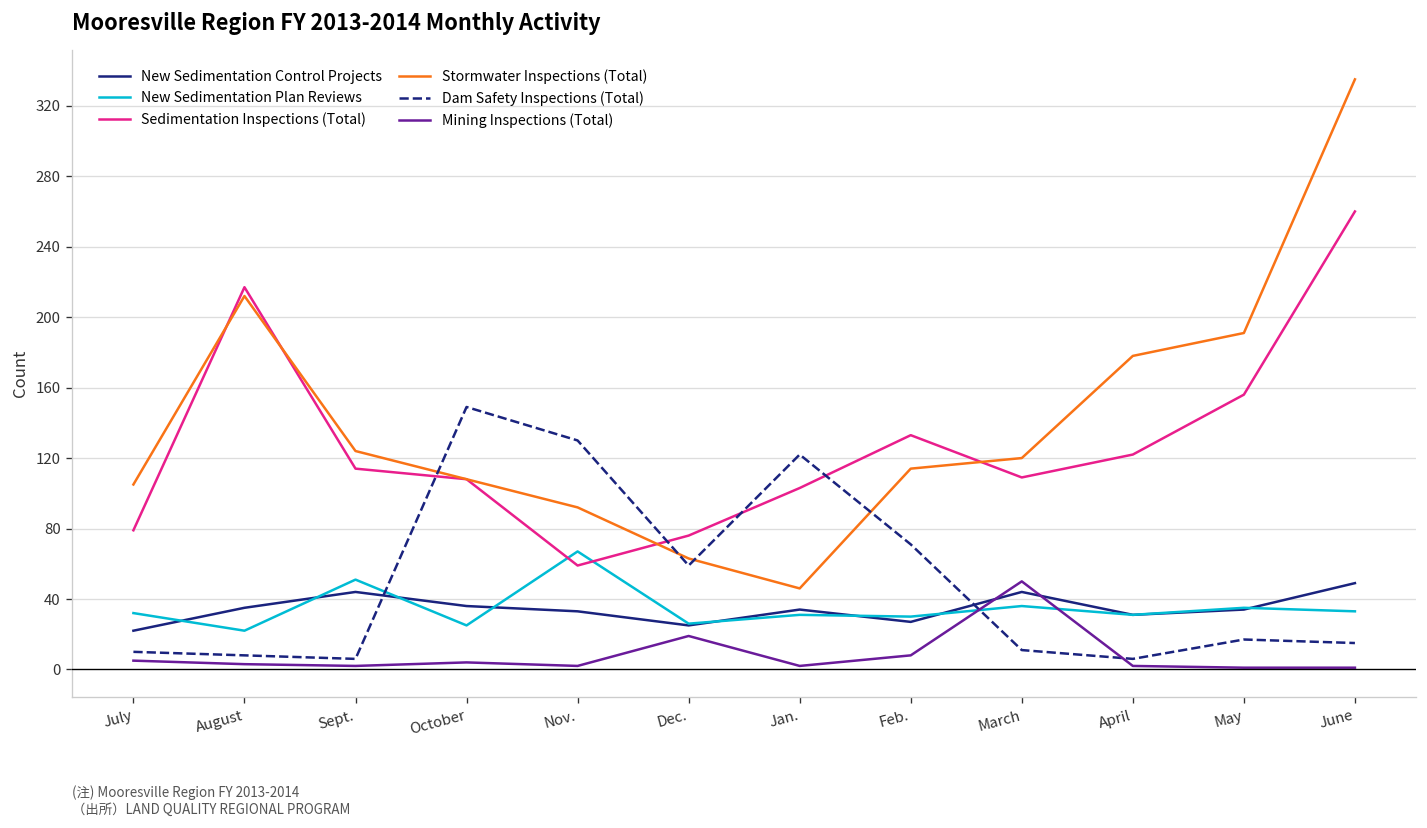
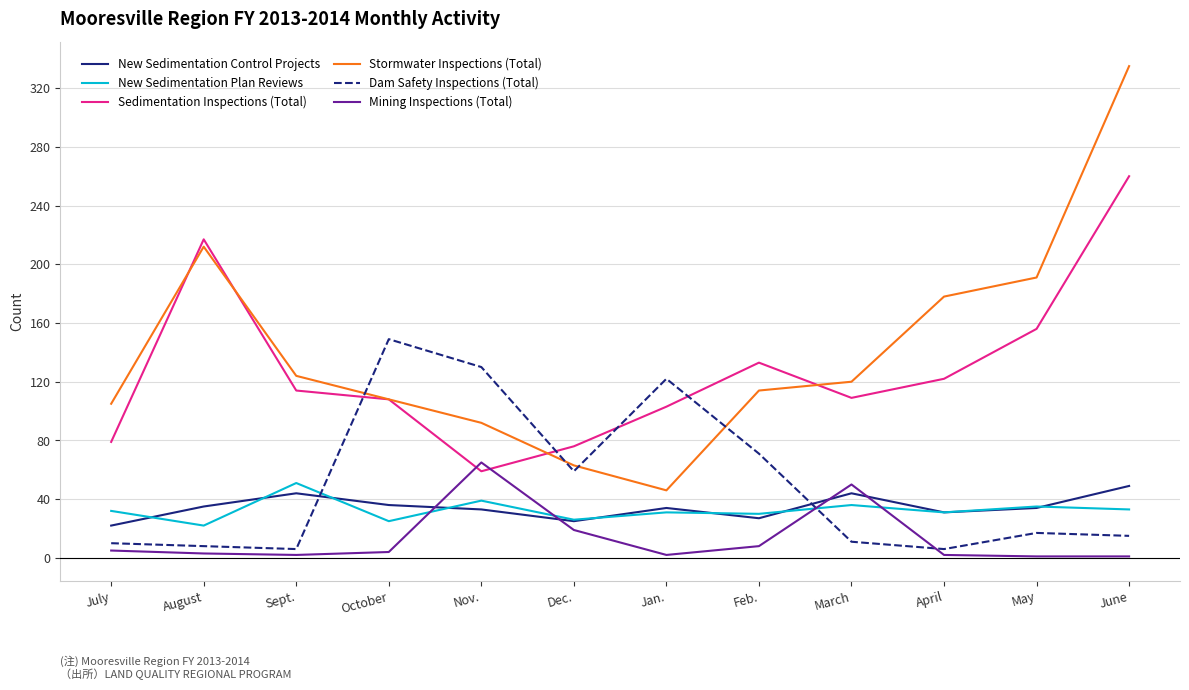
New Sedimentation Plan Reviews, Nov.: 67 -> 39
Mining Inspections (Total), Nov.: 2 -> 65
